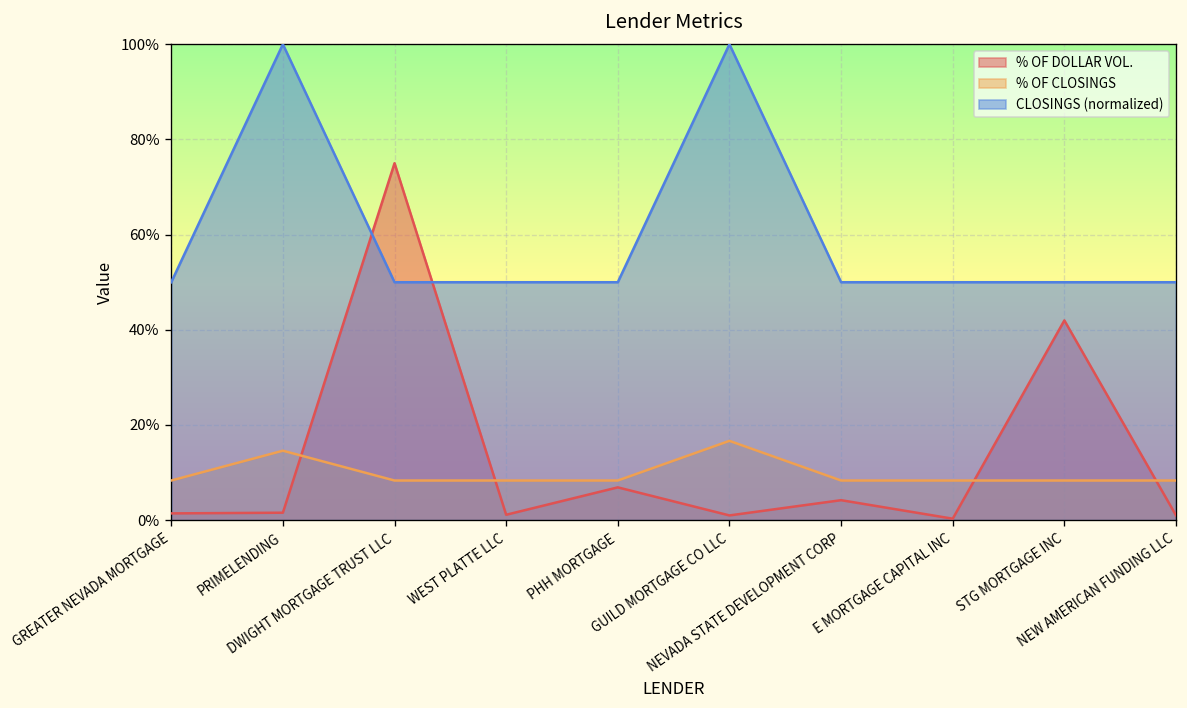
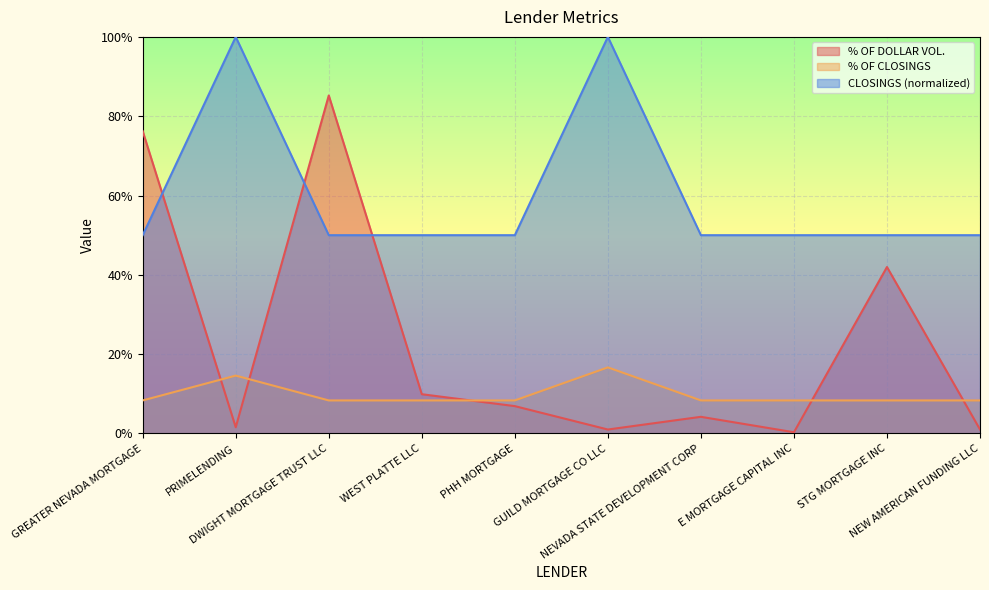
% OF DOLLAR VOL., GREATER NEVADA MORTGAGE: 1% -> 76%
% OF DOLLAR VOL., DWIGHT MORTGAGE TRUST LLC: 75% -> 85%
% OF DOLLAR VOL., WEST PLATTE LLC: 1% -> 10%
